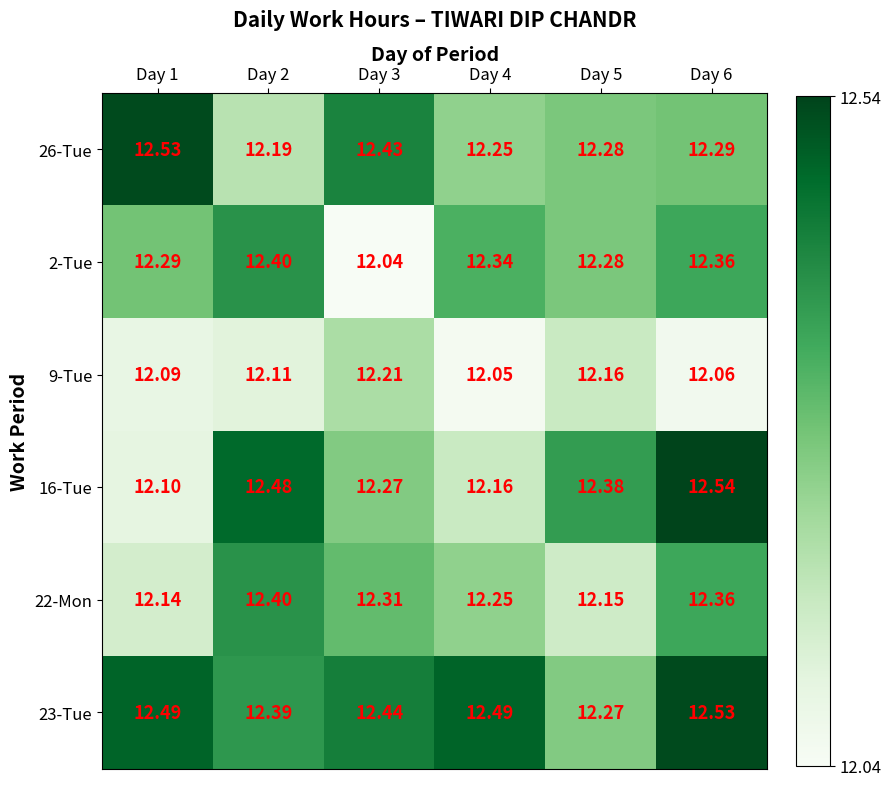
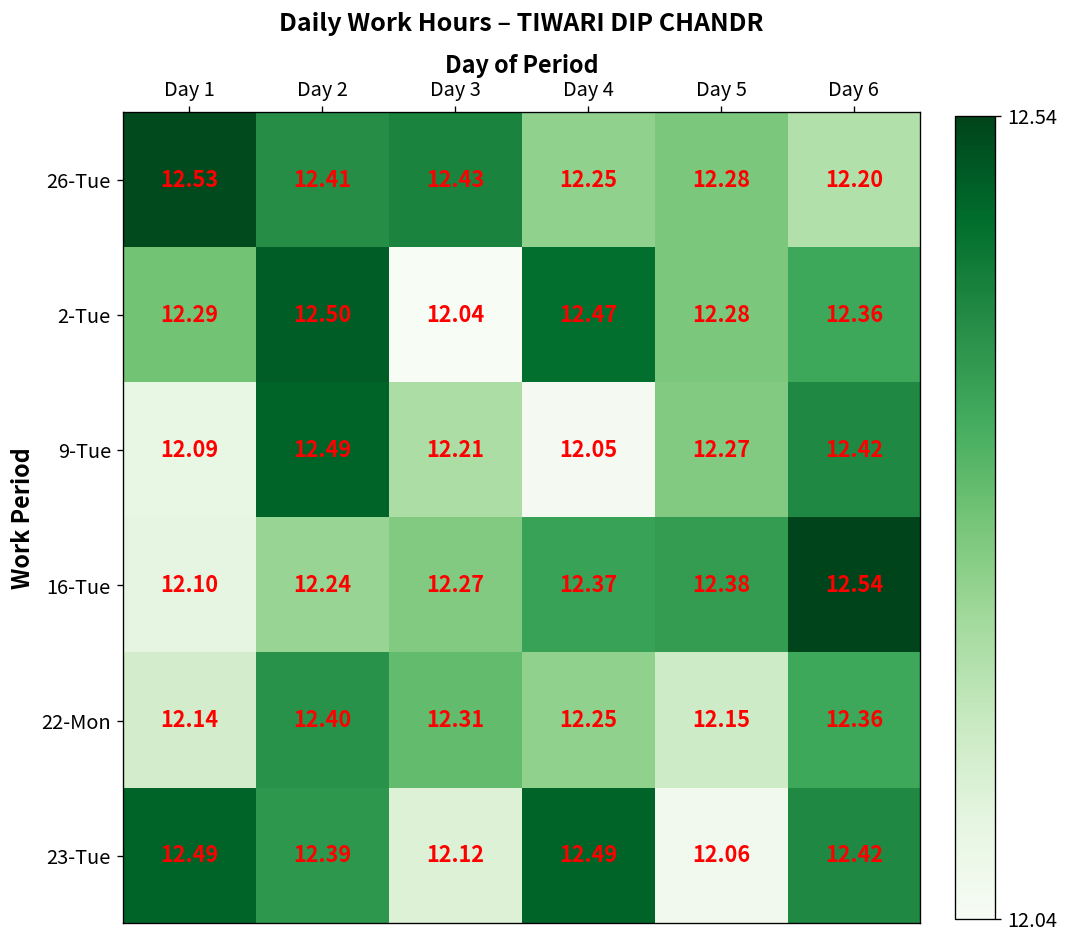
26-Tue, Day 2: 12.19 -> 12.41
26-Tue, Day 6: 12.29 -> 12.20
2-Tue, Day 2: 12.40 -> 12.50
2-Tue, Day 4: 12.34 -> 12.47
9-Tue, Day 2: 12.11 -> 12.49
9-Tue, Day 5: 12.16 -> 12.27
9-Tue, Day 6: 12.06 -> 12.42
16-Tue, Day 2: 12.48 -> 12.24
16-Tue, Day 4: 12.16 -> 12.37
23-Tue, Day 3: 12.44 -> 12.12
23-Tue, Day 5: 12.27 -> 12.06
23-Tue, Day 6: 12.53 -> 12.42
